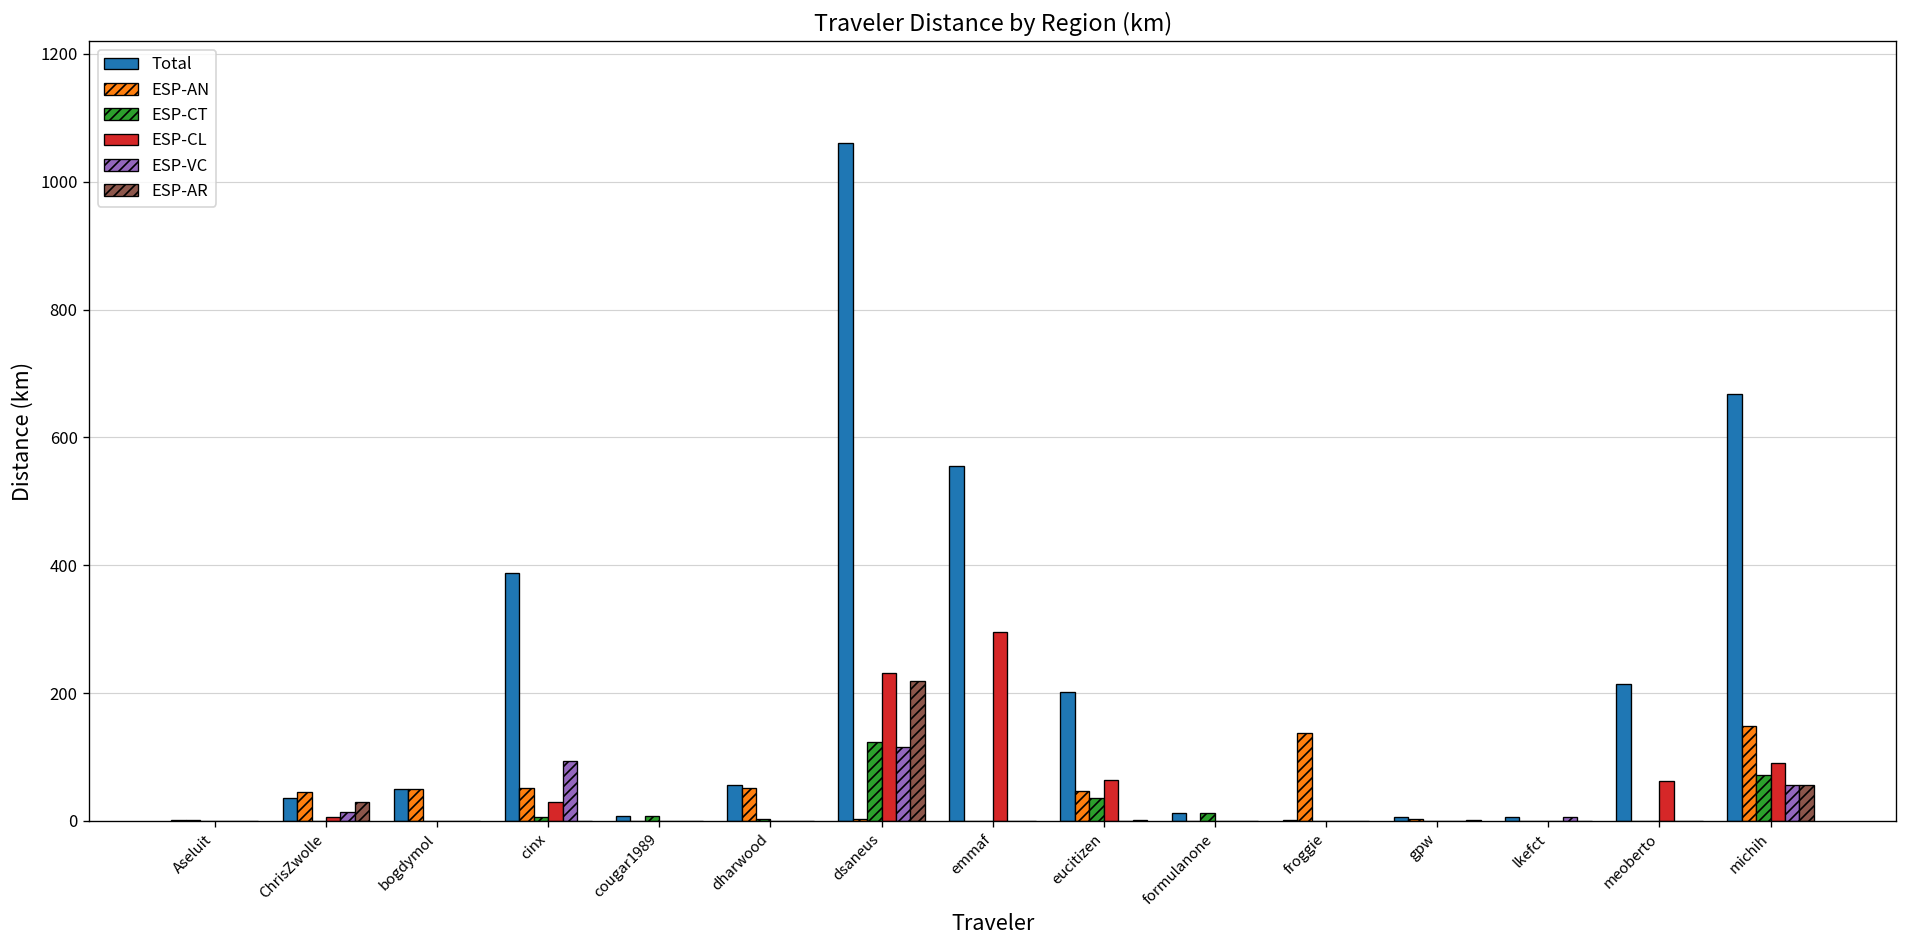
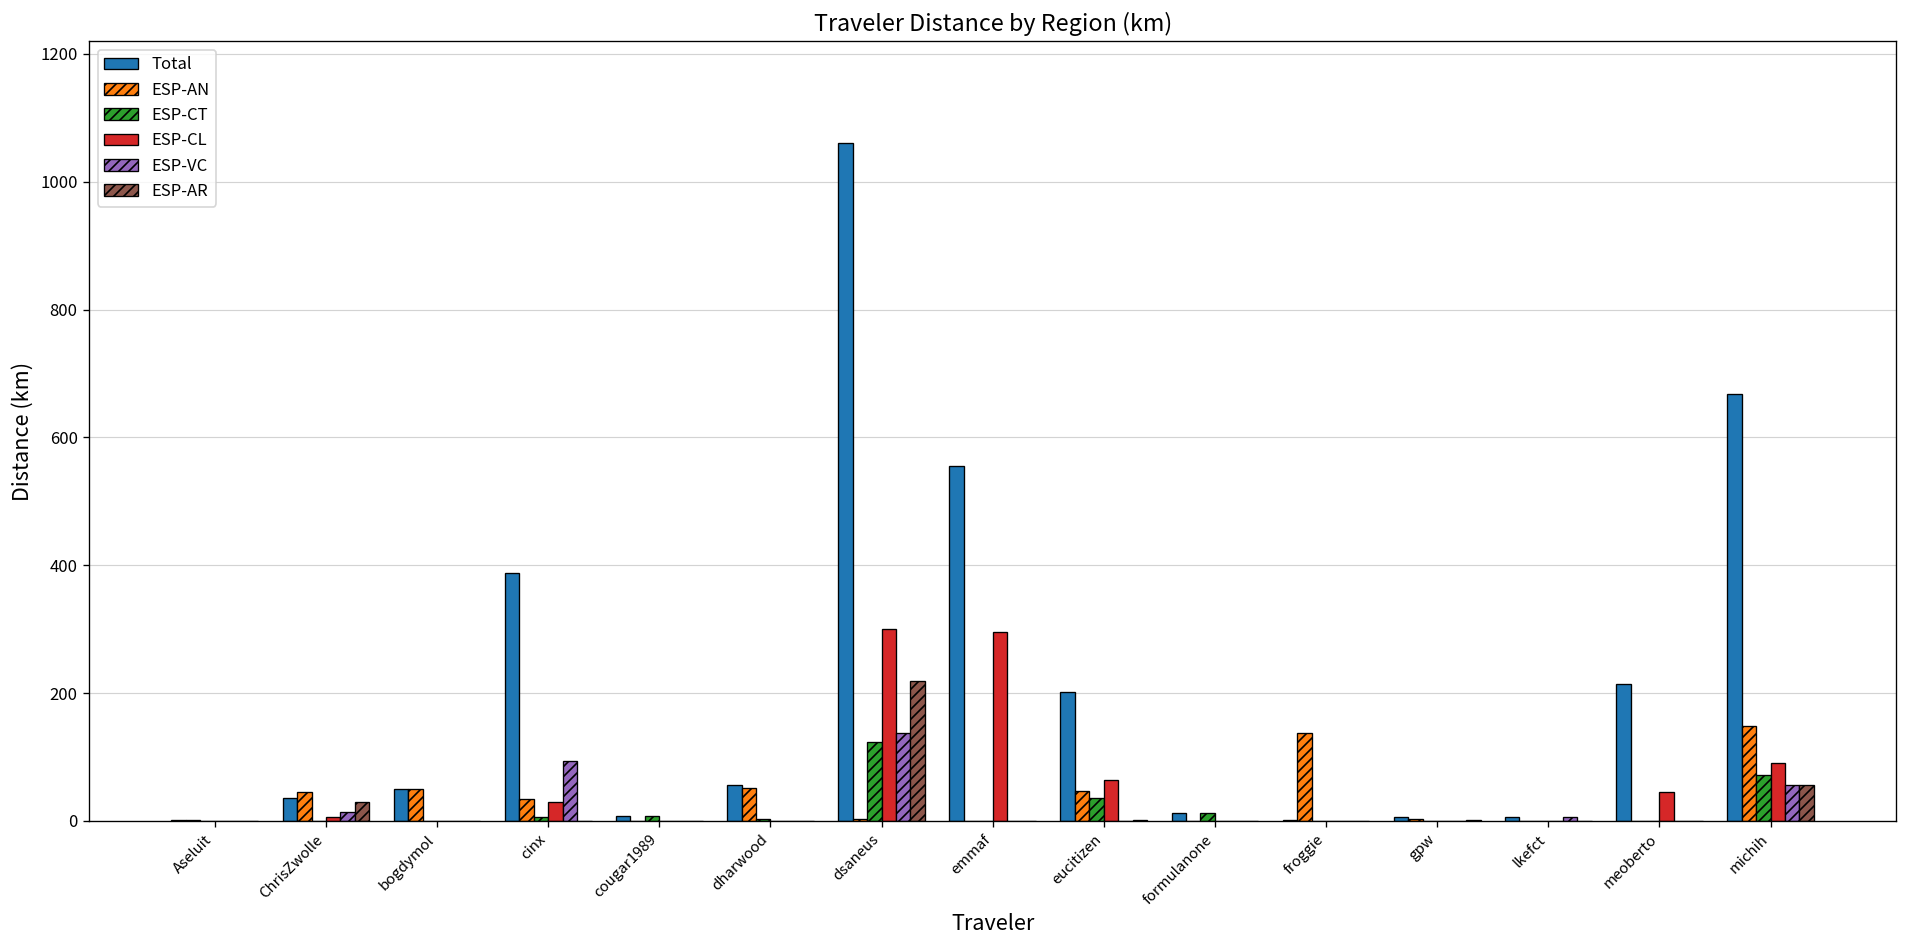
ESP-AN, cinx: 50 -> 30
ESP-CL, dsaneus: 230 -> 300
ESP-VC, dsaneus: 110 -> 140
ESP-CL, meoberto: 60 -> 50
